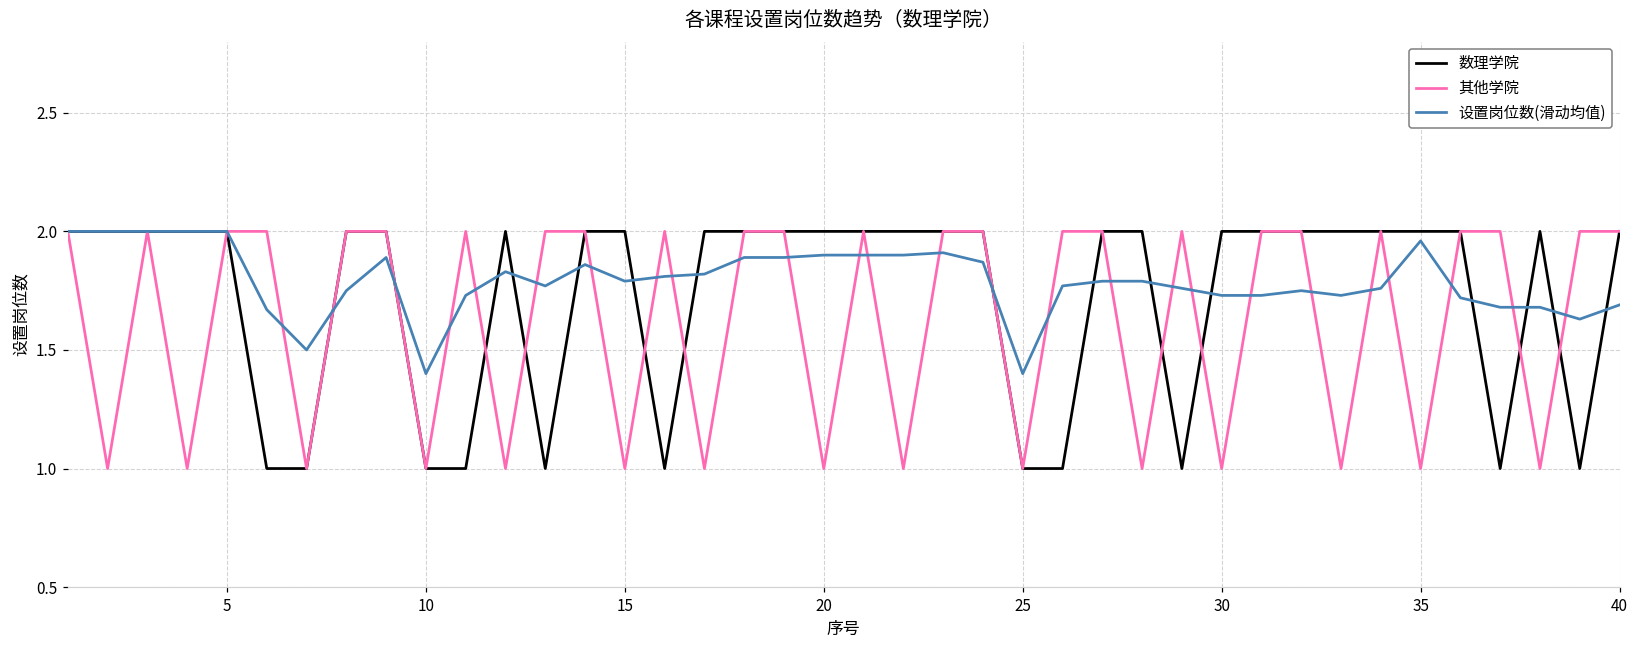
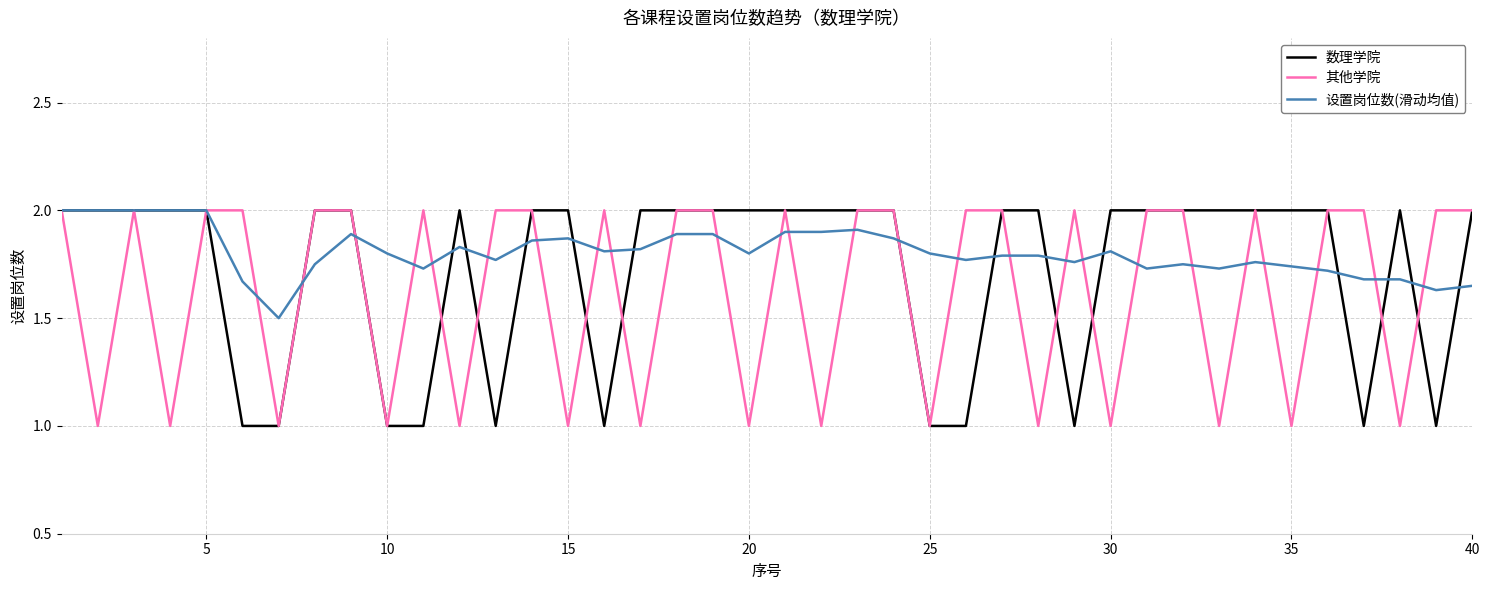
设置岗位数(滑动均值), 10: 1.4 -> 1.8
设置岗位数(滑动均值), 15: 1.79 -> 1.87
设置岗位数(滑动均值), 20: 1.9 -> 1.8
设置岗位数(滑动均值), 25: 1.4 -> 1.8
设置岗位数(滑动均值), 30: 1.73 -> 1.81
设置岗位数(滑动均值), 35: 1.96 -> 1.74
设置岗位数(滑动均值), 40: 1.69 -> 1.65
